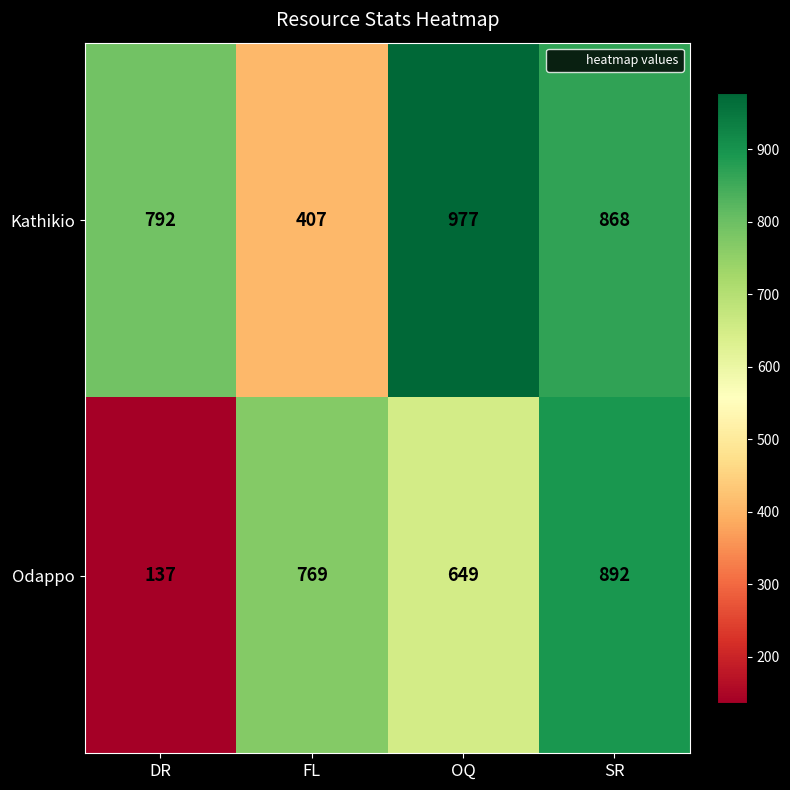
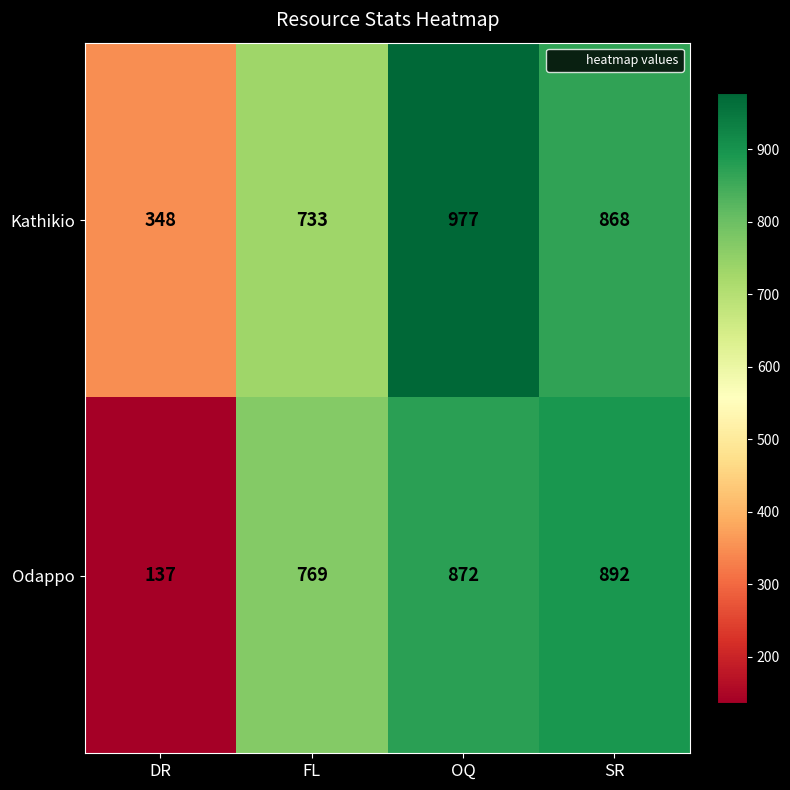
Kathikio, DR: 792 -> 348
Kathikio, FL: 407 -> 733
Odappo, OQ: 649 -> 872
